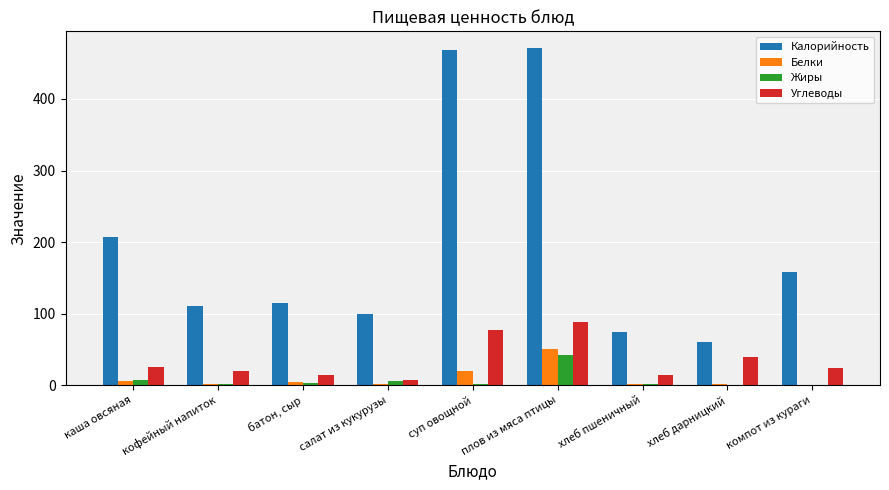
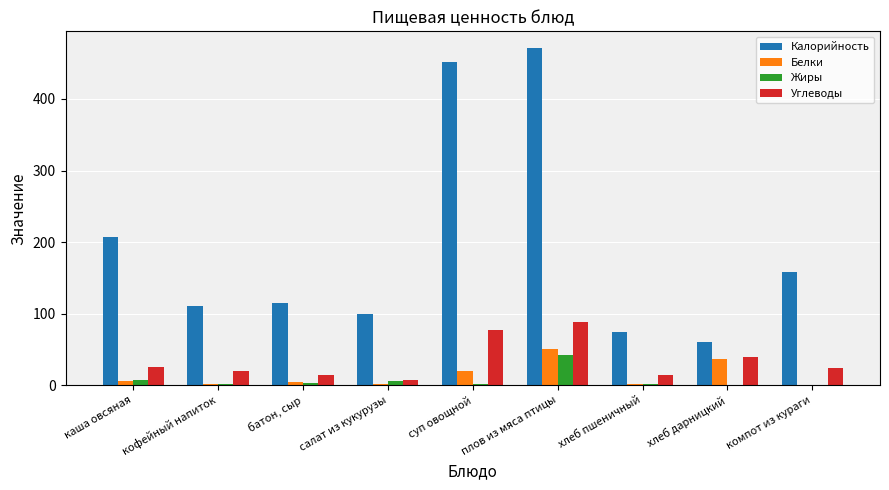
Калорийность, суп овощной: 470 -> 450
Белки, хлеб дарницкий: 0 -> 40
